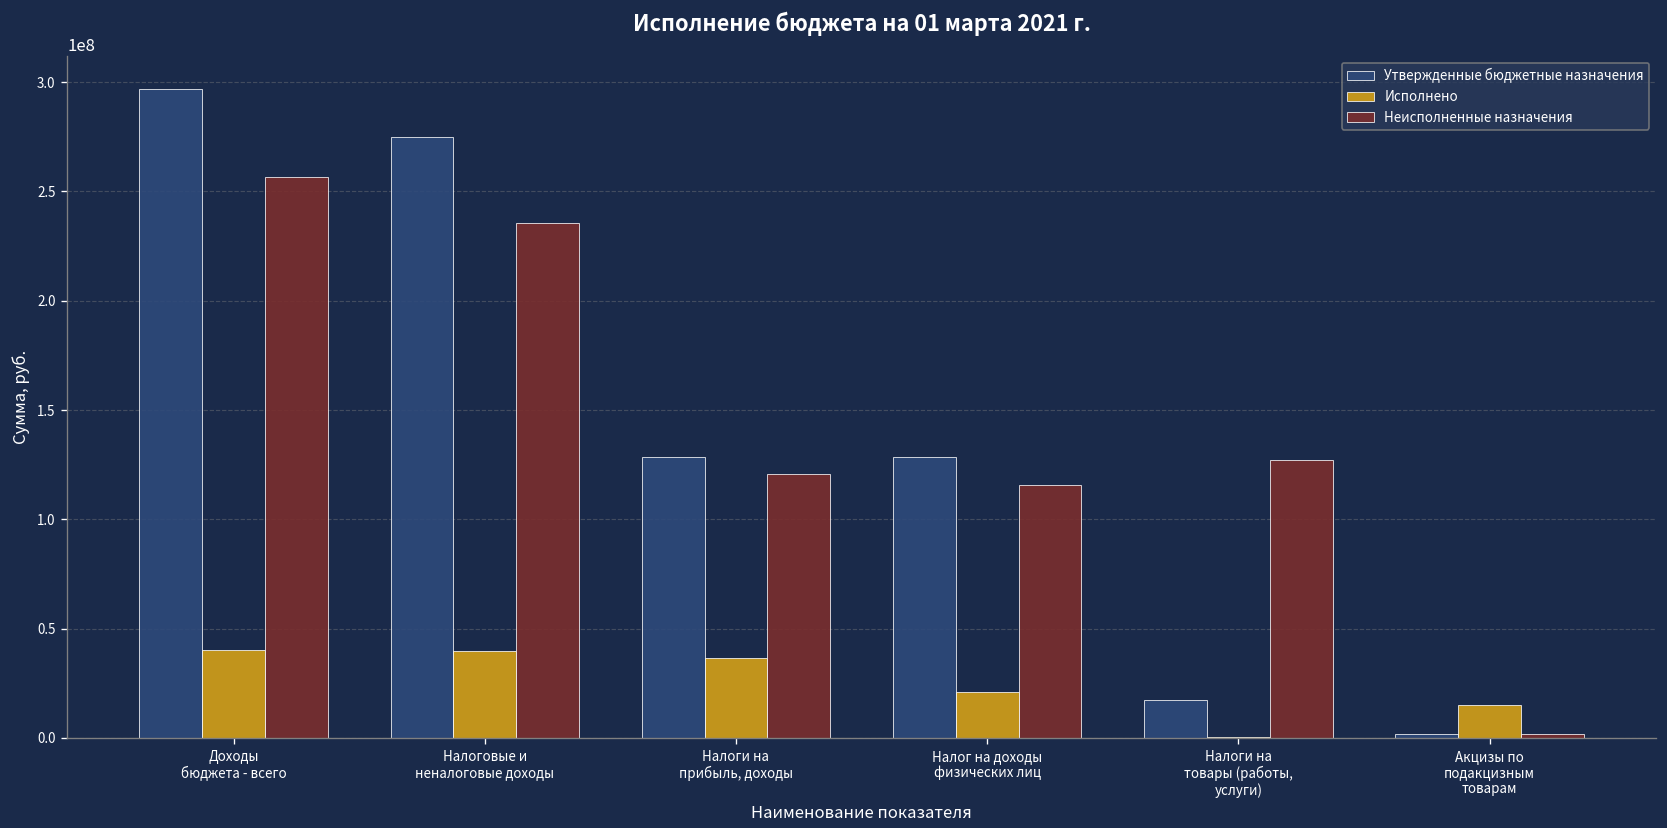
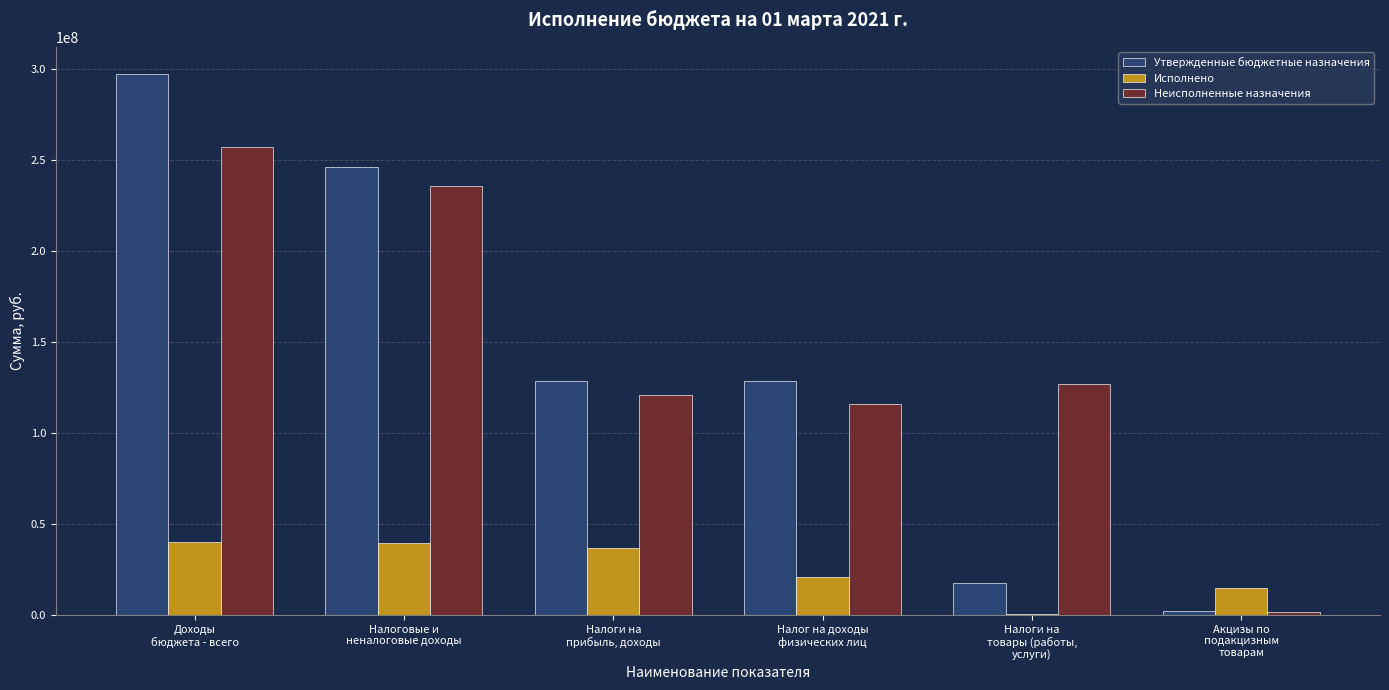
Утвержденные бюджетные назначения, Налоговые и неналоговые доходы: 275000000 -> 246000000
